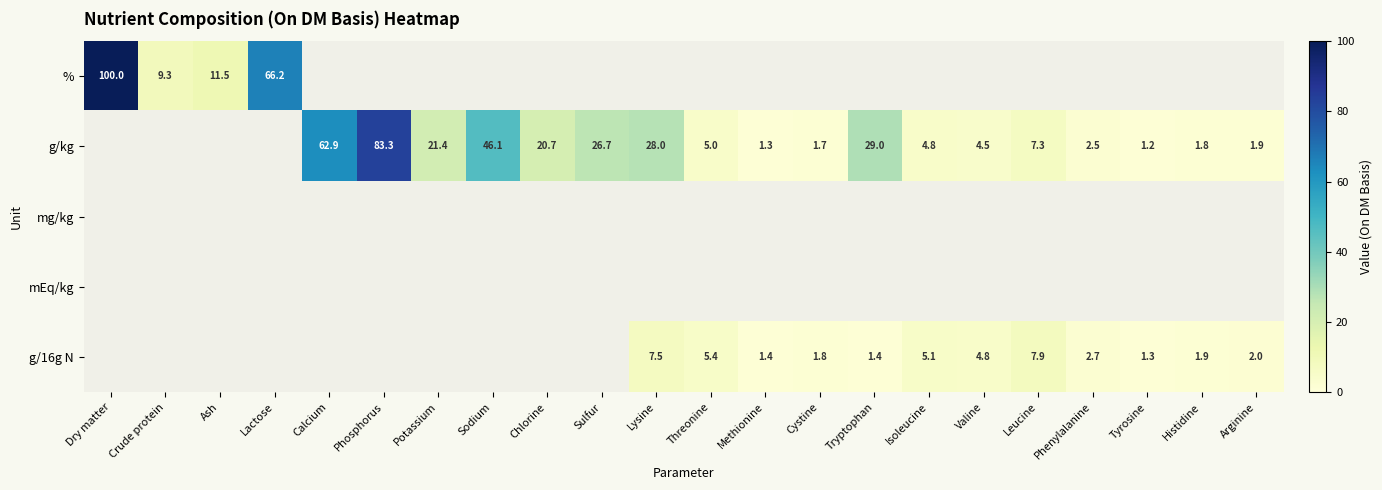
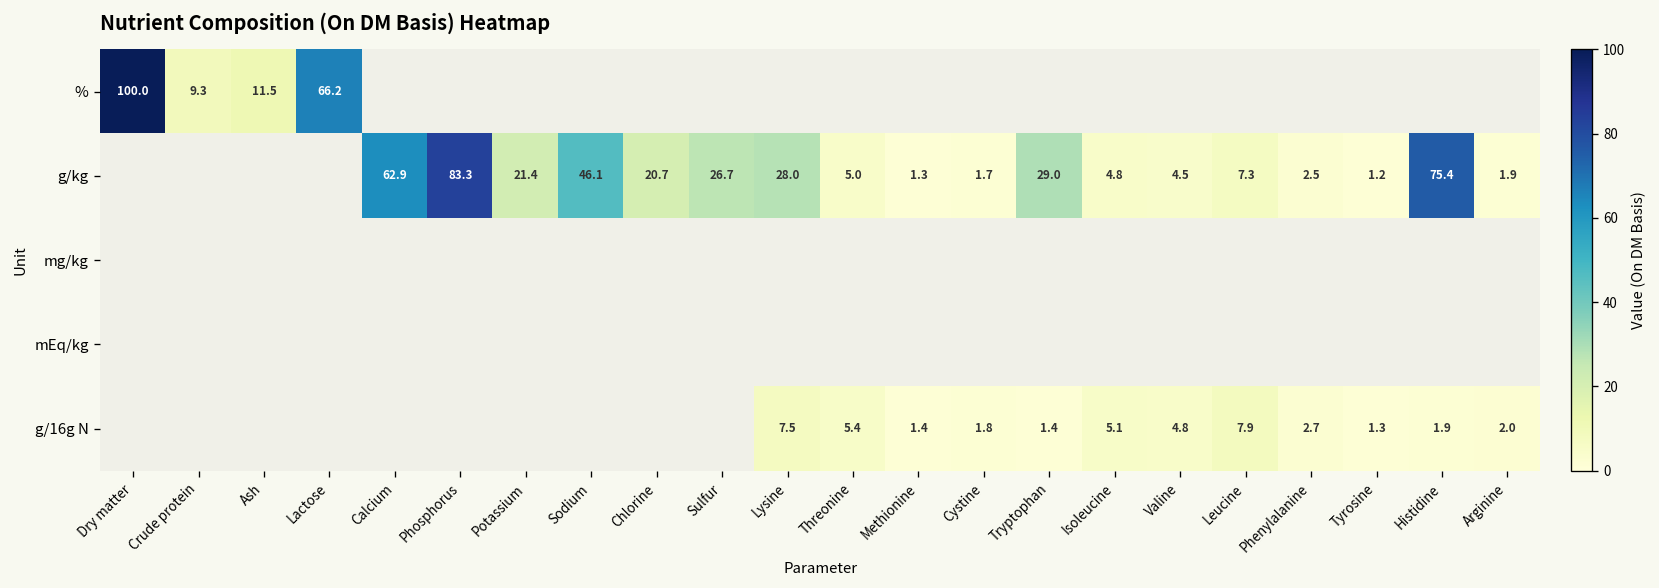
g/kg, Histidine: 1.8 -> 75.4
